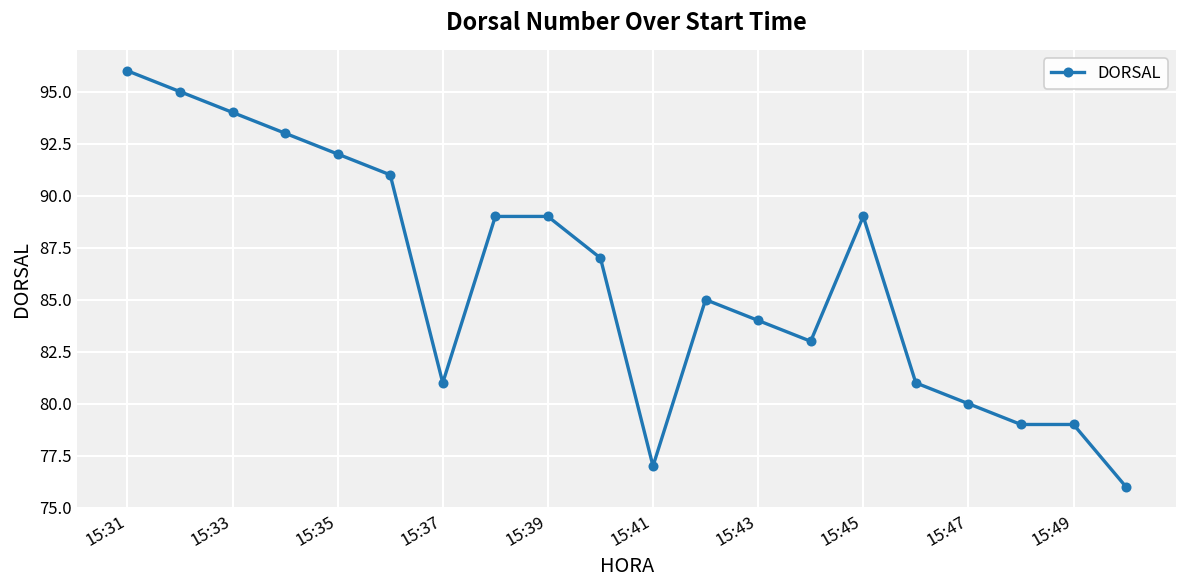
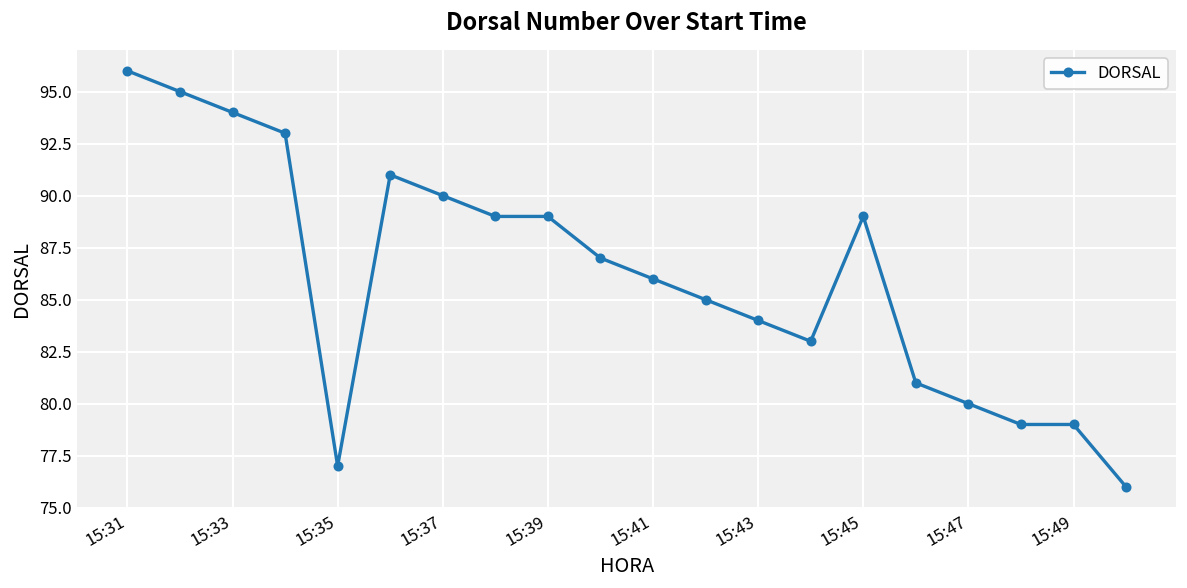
15:35: 92 -> 77
15:37: 81 -> 90
15:41: 77 -> 86
